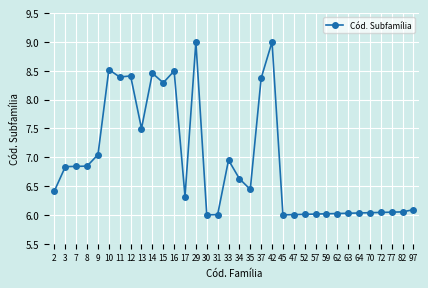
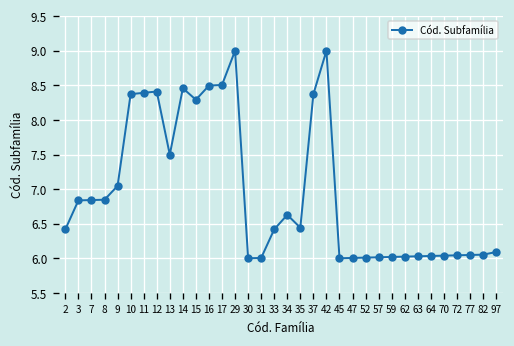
10: 8.5 -> 8.4
17: 6.3 -> 8.5
33: 7.0 -> 6.4
